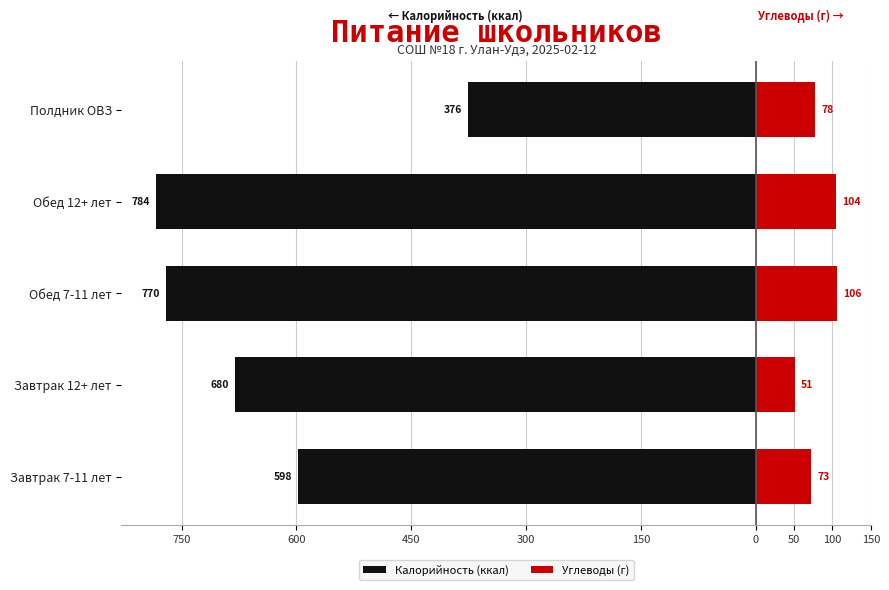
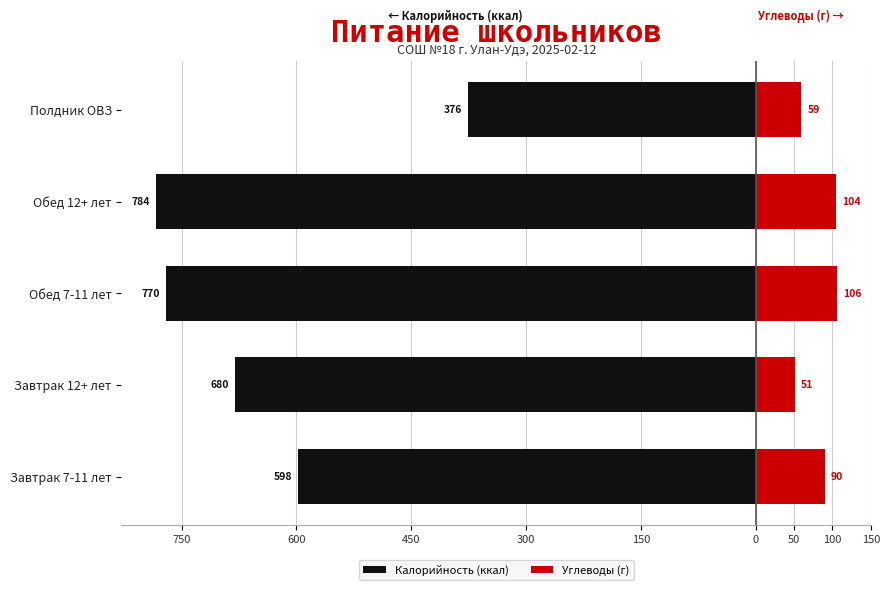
Углеводы (г), Полдник ОВЗ: 78 -> 59
Углеводы (г), Завтрак 7-11 лет: 73 -> 90
